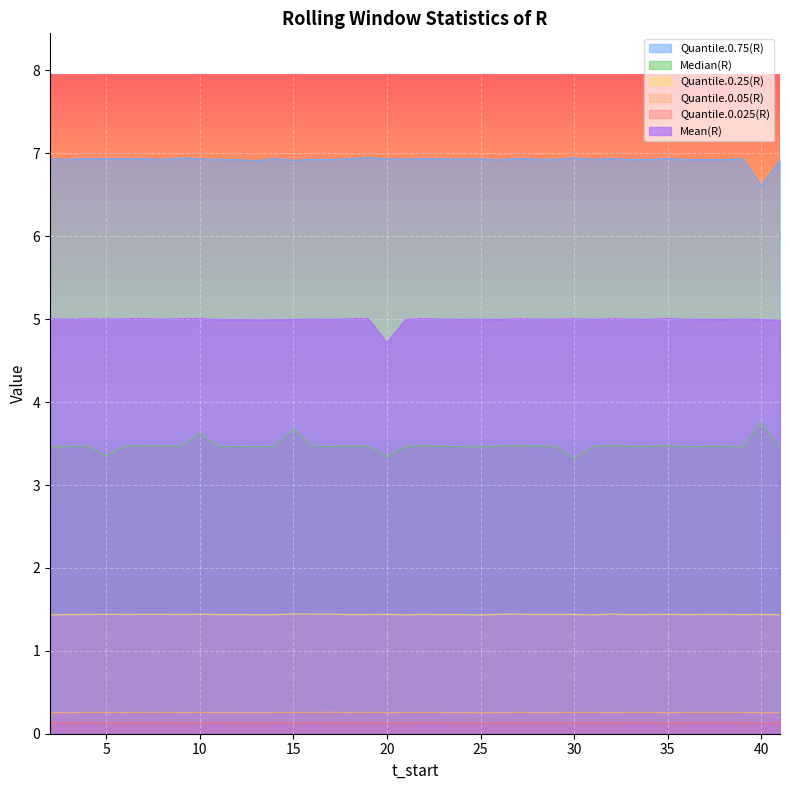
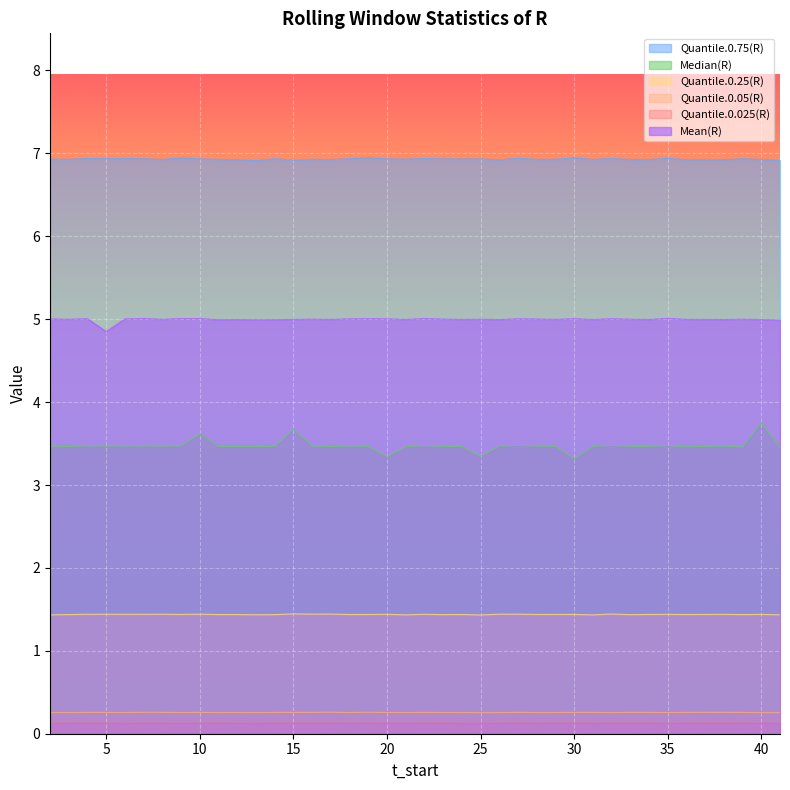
Median(R), 5: 3.4 -> 3.5
Mean(R), 5: 5.0 -> 4.9
Mean(R), 20: 4.7 -> 5.0
Median(R), 25: 3.5 -> 3.3
Quantile.0.75(R), 40: 6.6 -> 6.9
